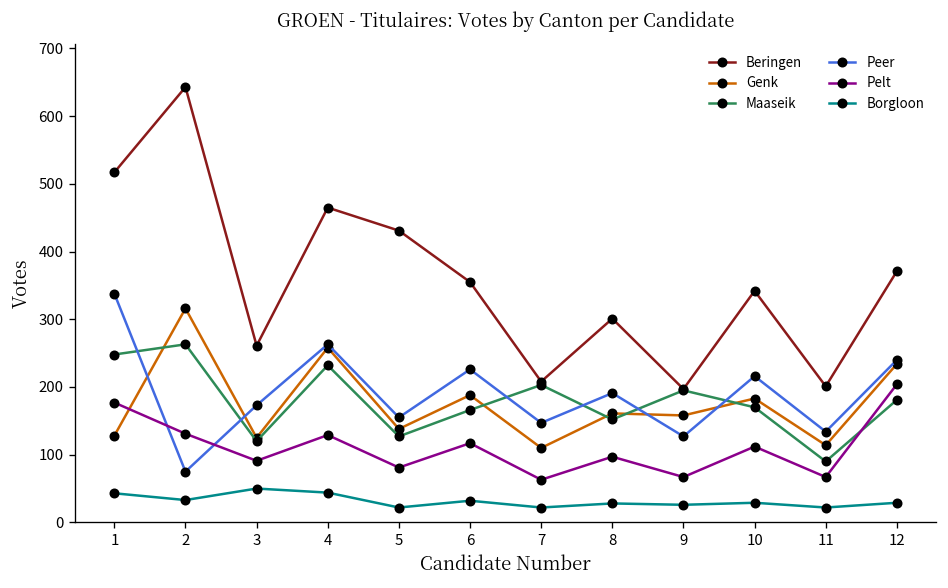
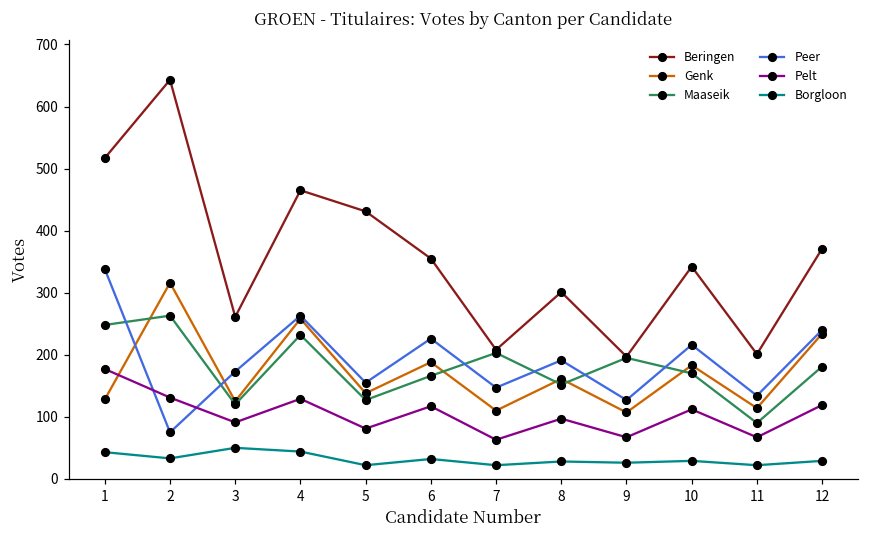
Genk, 9: 160 -> 110
Pelt, 12: 200 -> 120
